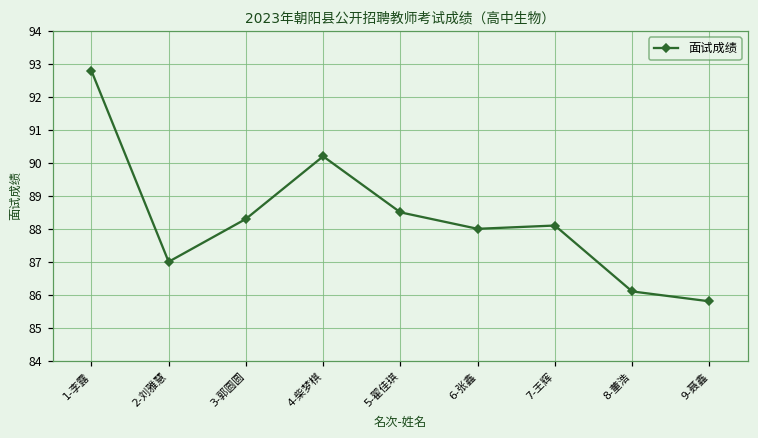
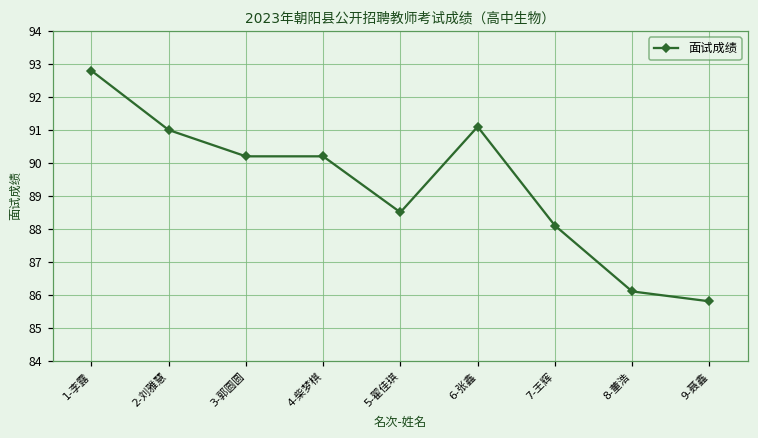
2-刘雅慧: 87 -> 91
3-郭圆圆: 88.3 -> 90.2
6-张鑫: 88.0 -> 91.1
